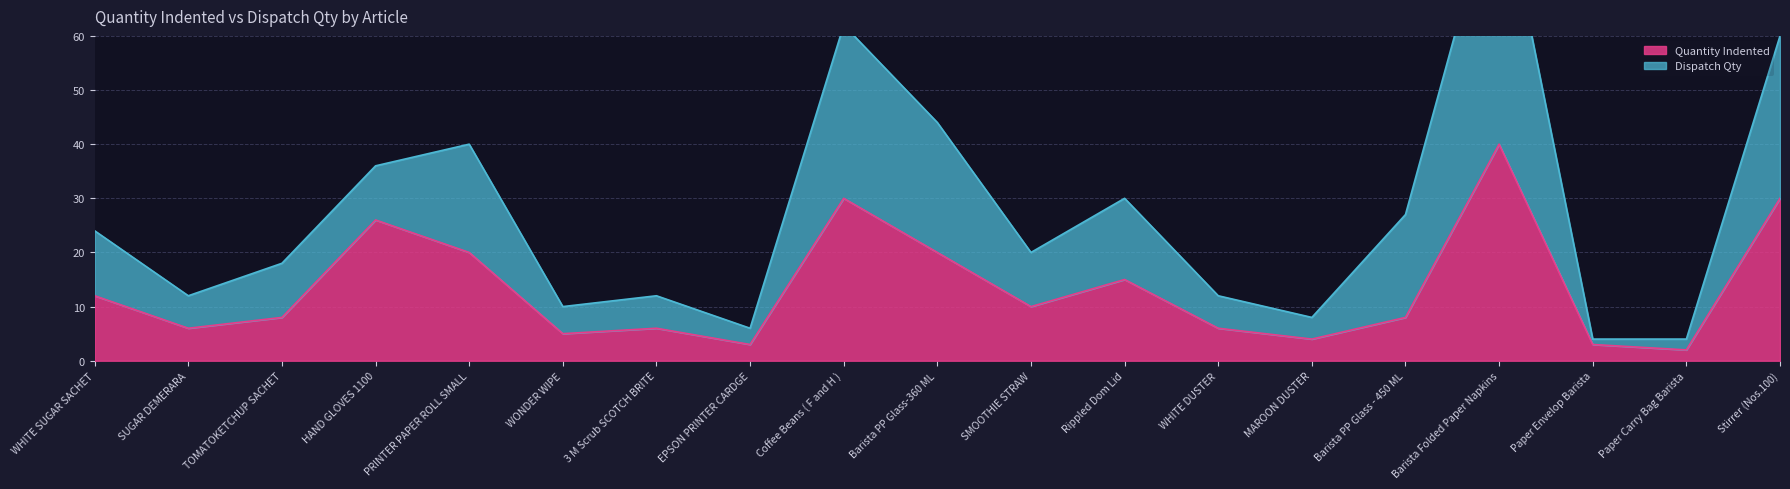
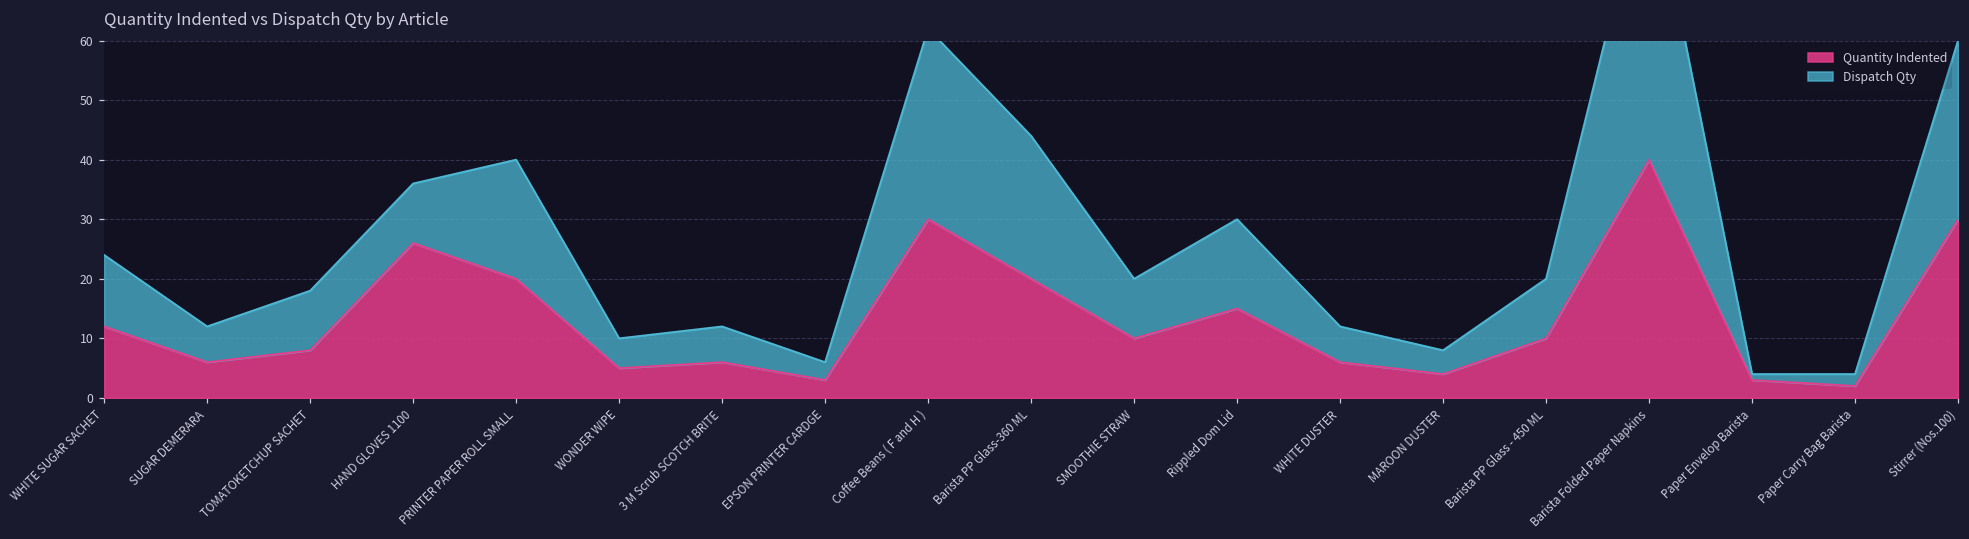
Quantity Indented, Barista PP Glass - 450 ML: 8 -> 10
Dispatch Qty, Barista PP Glass - 450 ML: 19 -> 10
